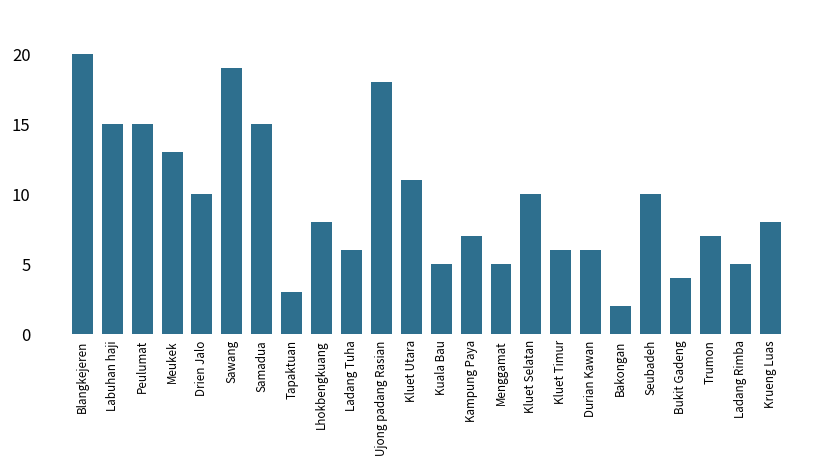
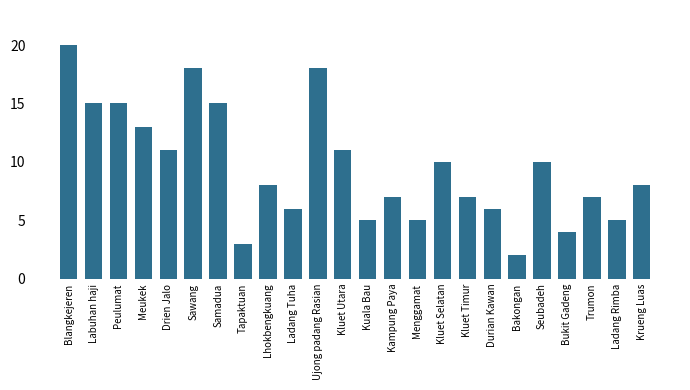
Drien Jalo: 10 -> 11
Sawang: 19 -> 18
Kluet Timur: 6 -> 7
